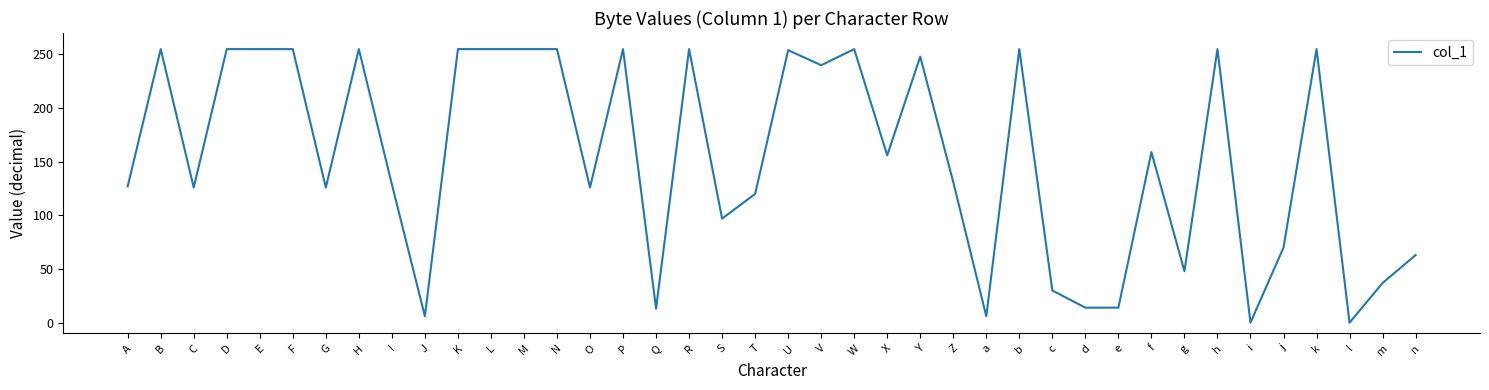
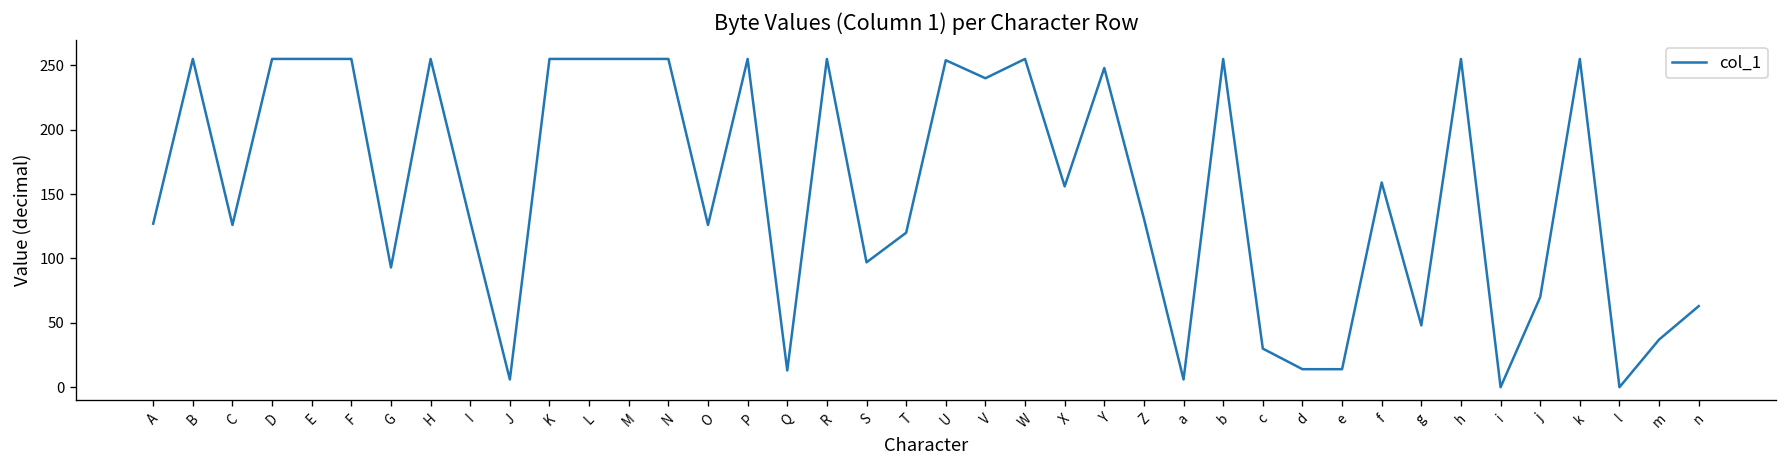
G: 126 -> 93
